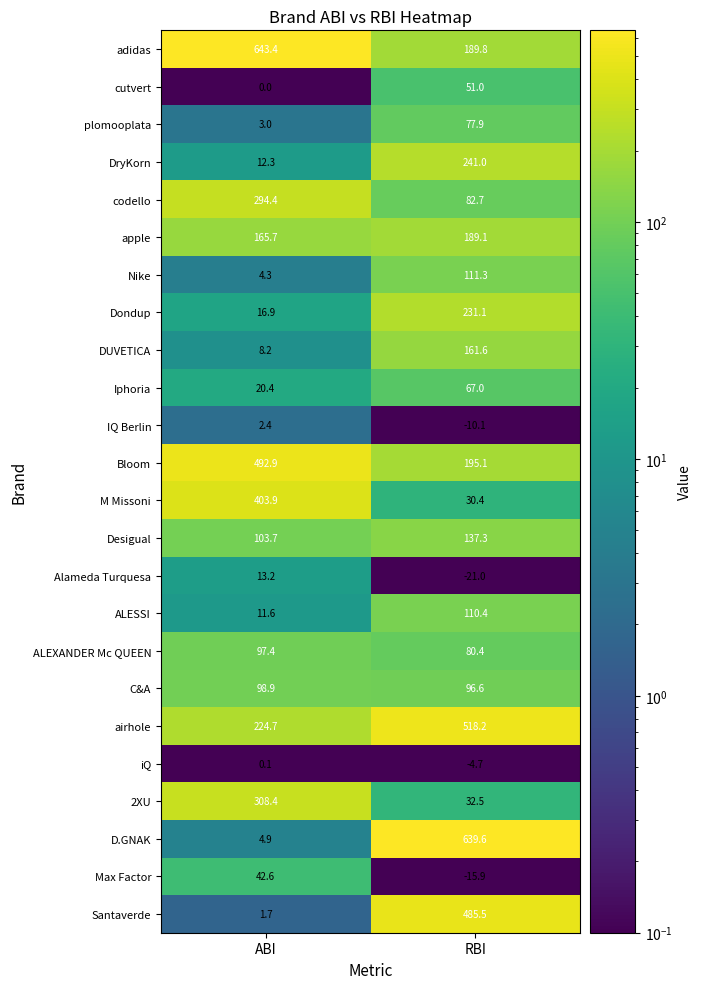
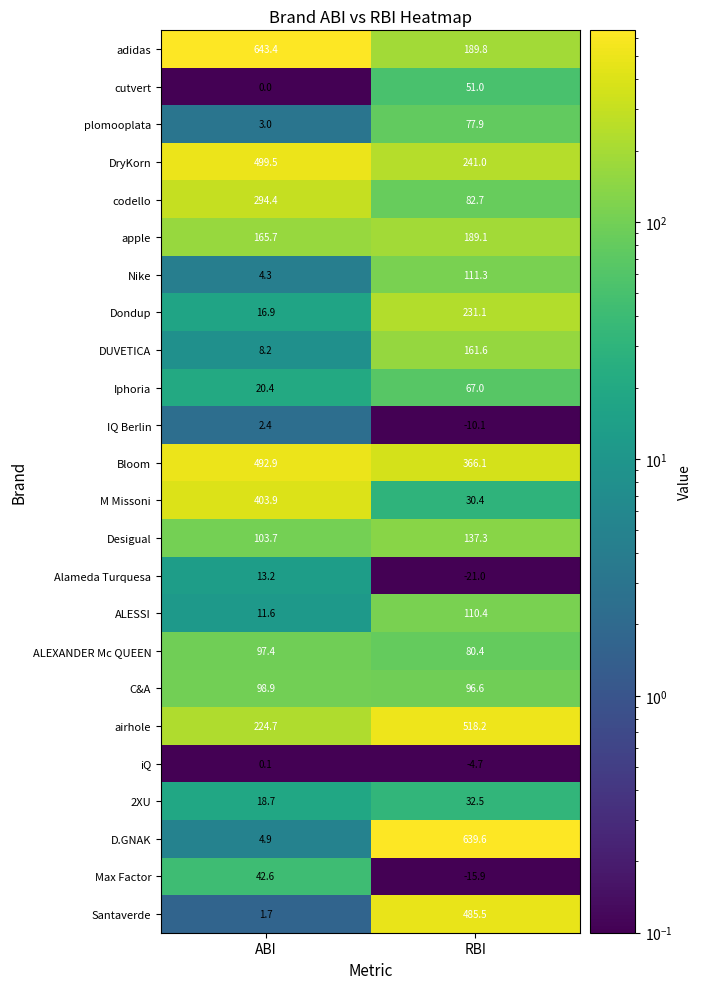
DryKorn, ABI: 12.3 -> 499.5
Bloom, RBI: 195.1 -> 366.1
2XU, ABI: 308.4 -> 18.7
